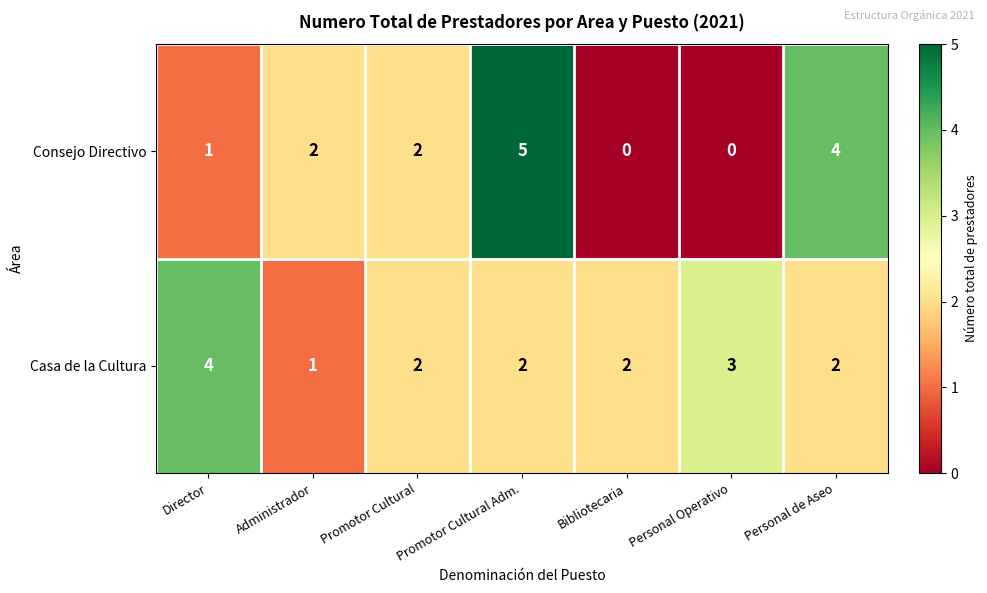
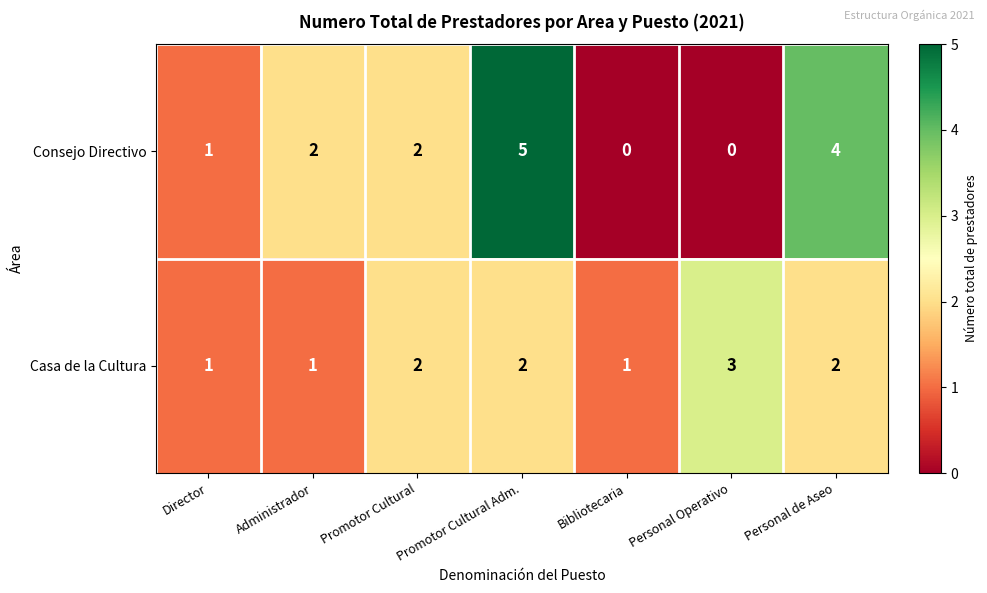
Casa de la Cultura, Director: 4 -> 1
Casa de la Cultura, Bibliotecaria: 2 -> 1
